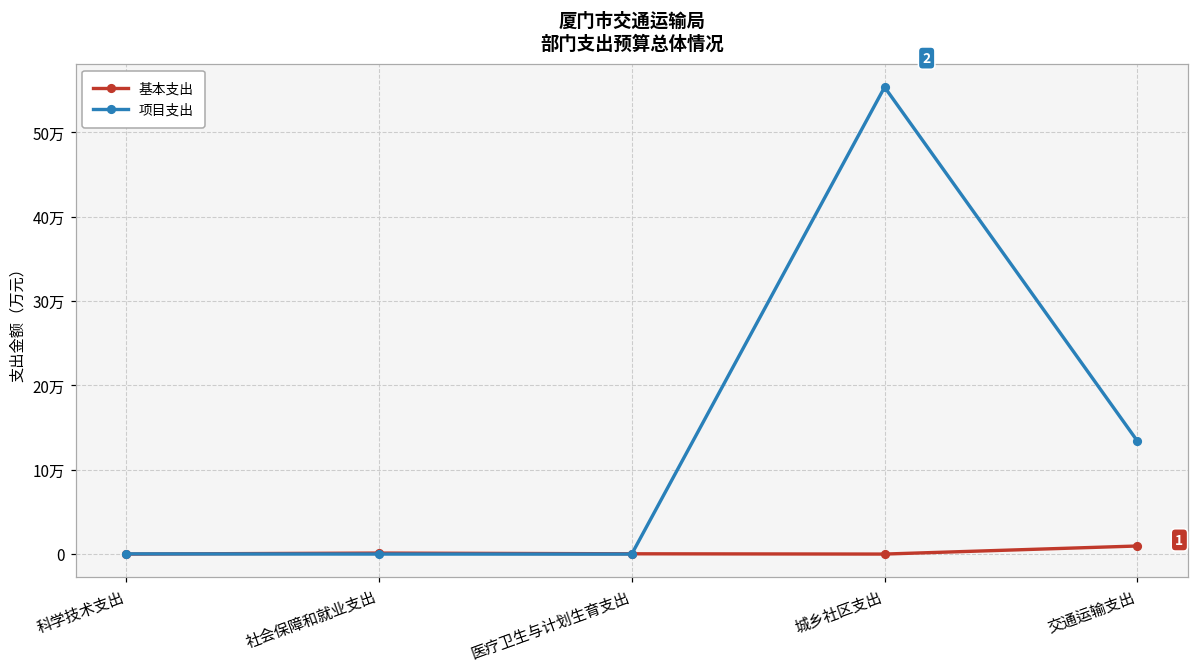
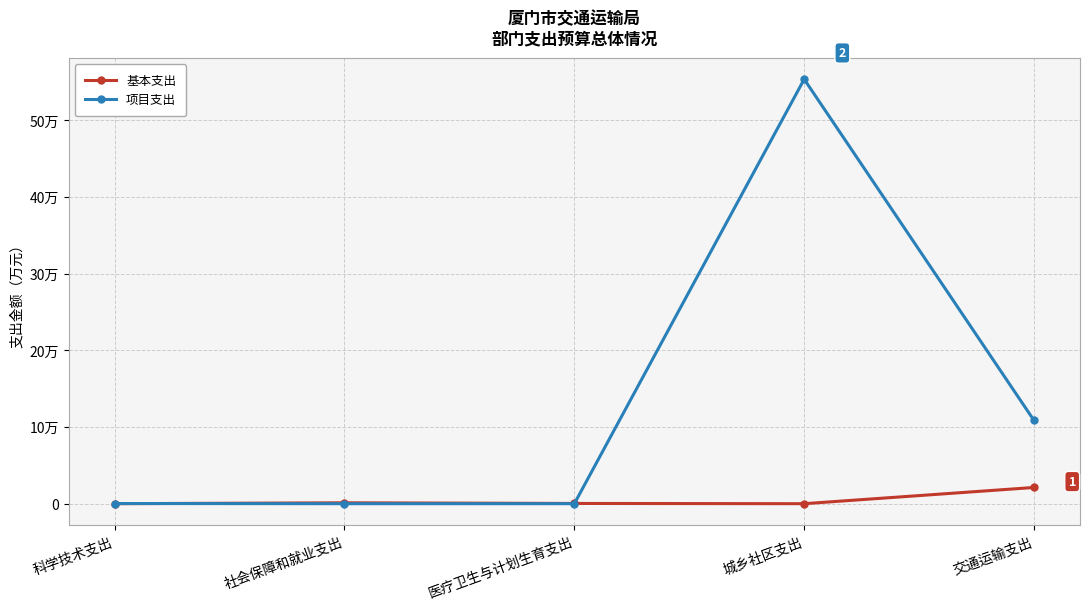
基本支出, 交通运输支出: 1万 -> 2万
项目支出, 交通运输支出: 13万 -> 11万
